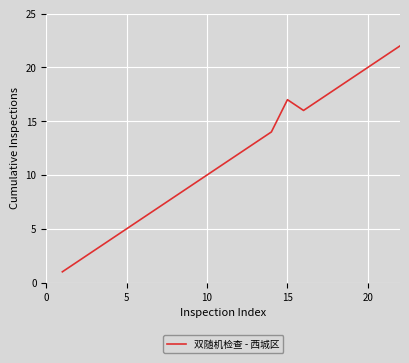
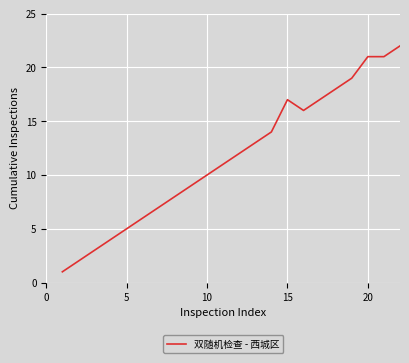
20: 20 -> 21
